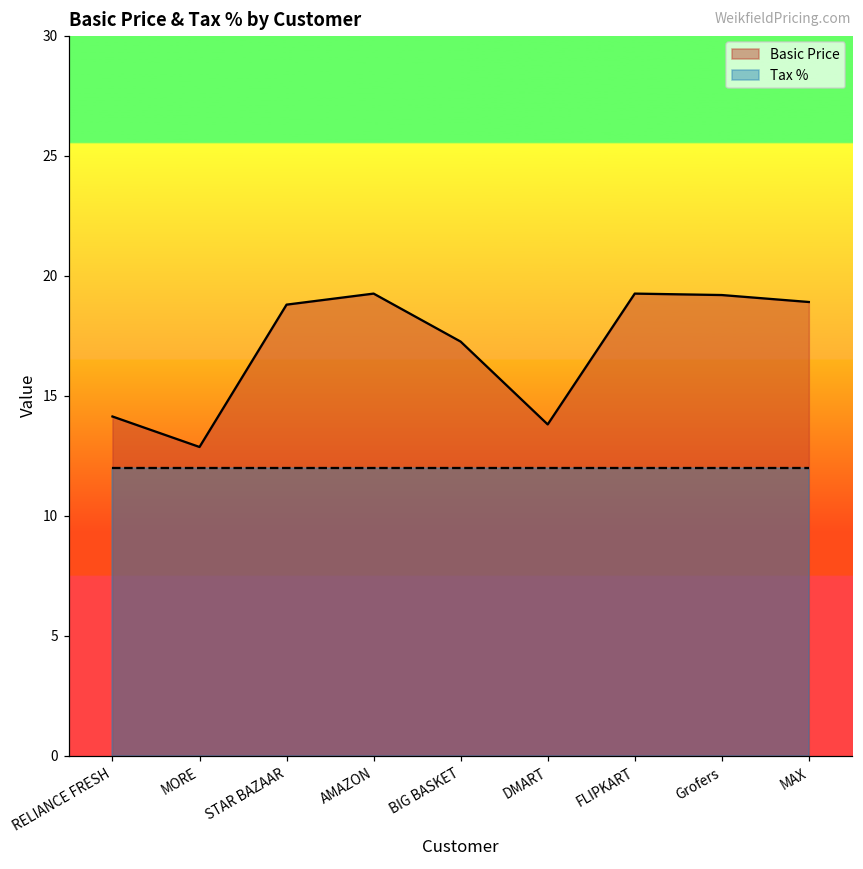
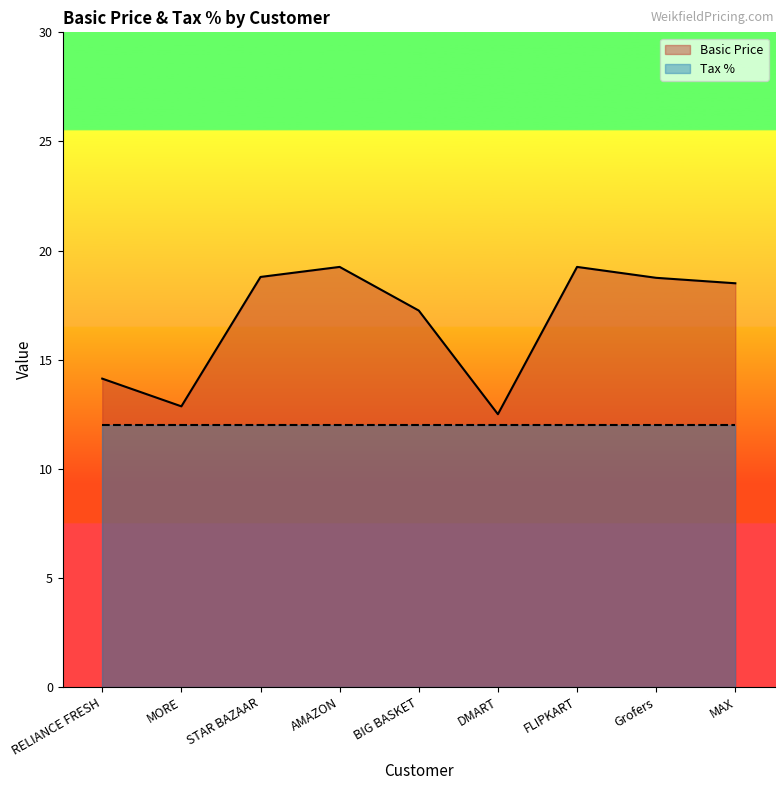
Basic Price, DMART: 13.8 -> 12.5
Basic Price, Grofers: 19.2 -> 18.8
Basic Price, MAX: 18.9 -> 18.5
